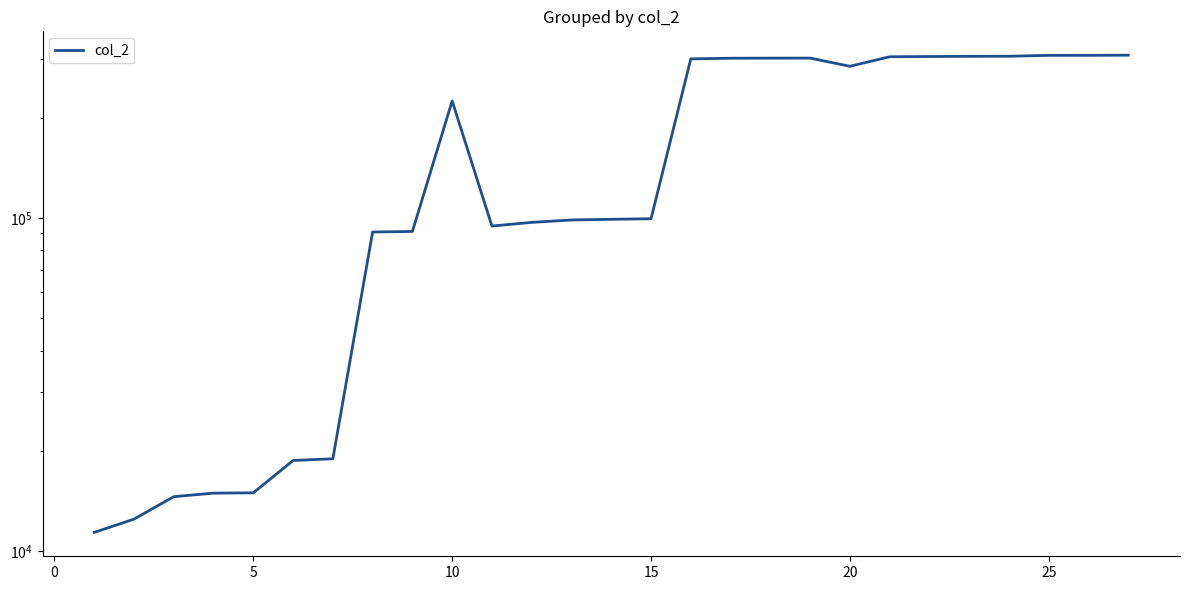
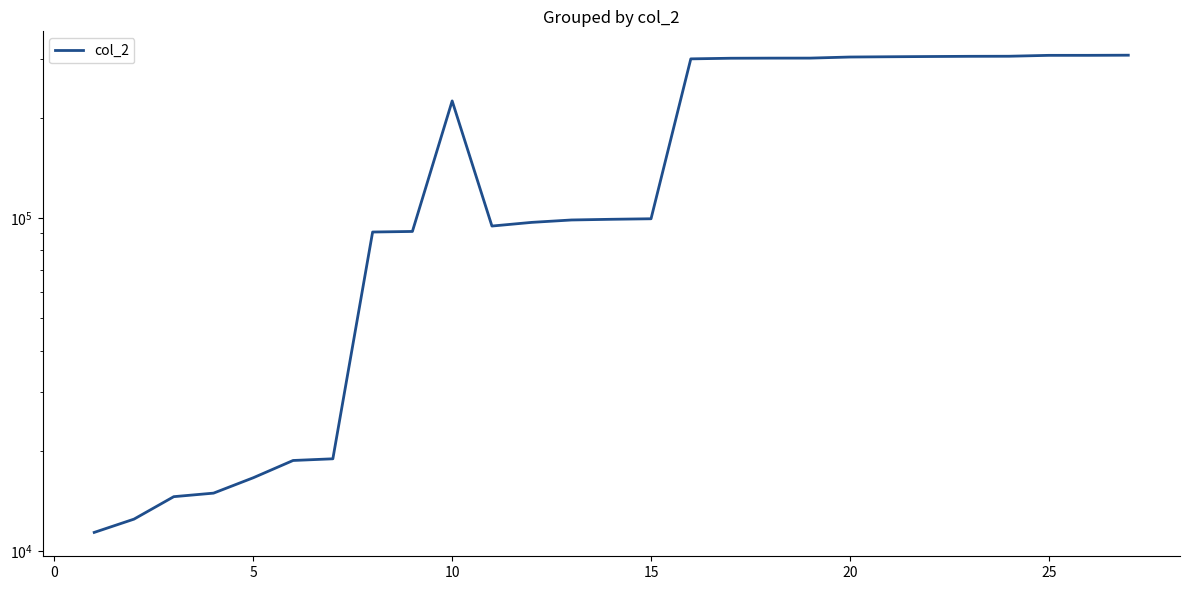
5: 15000 -> 17000
20: 290000 -> 300000
